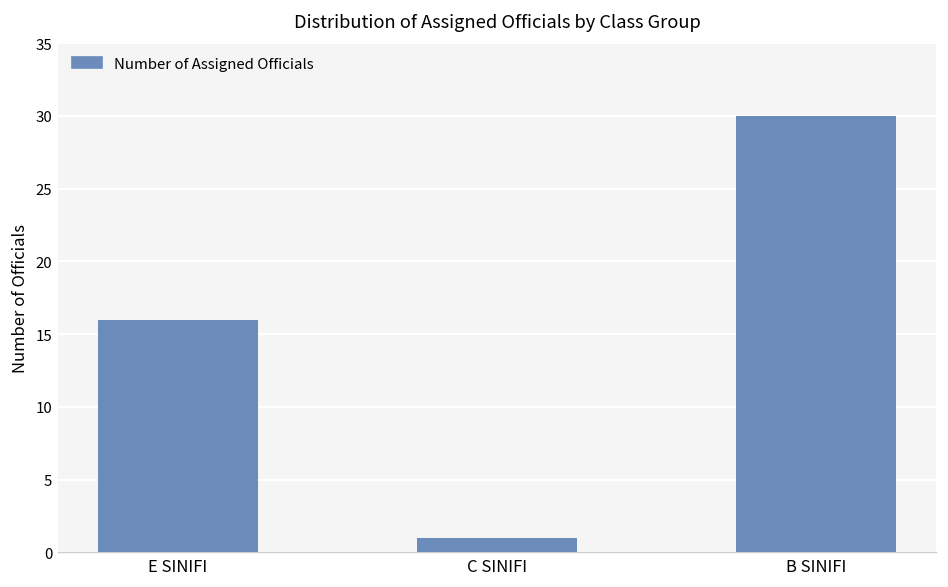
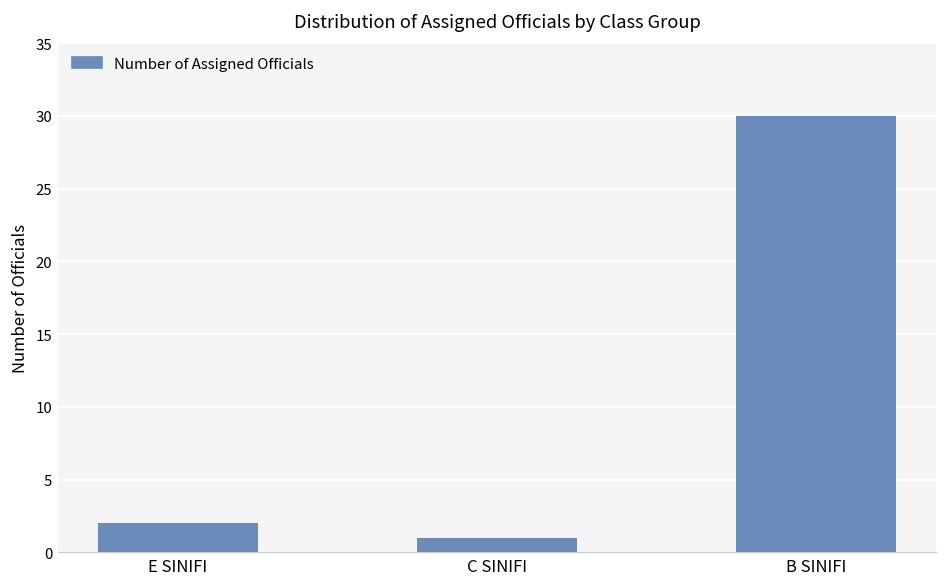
E SINIFI: 16 -> 2
